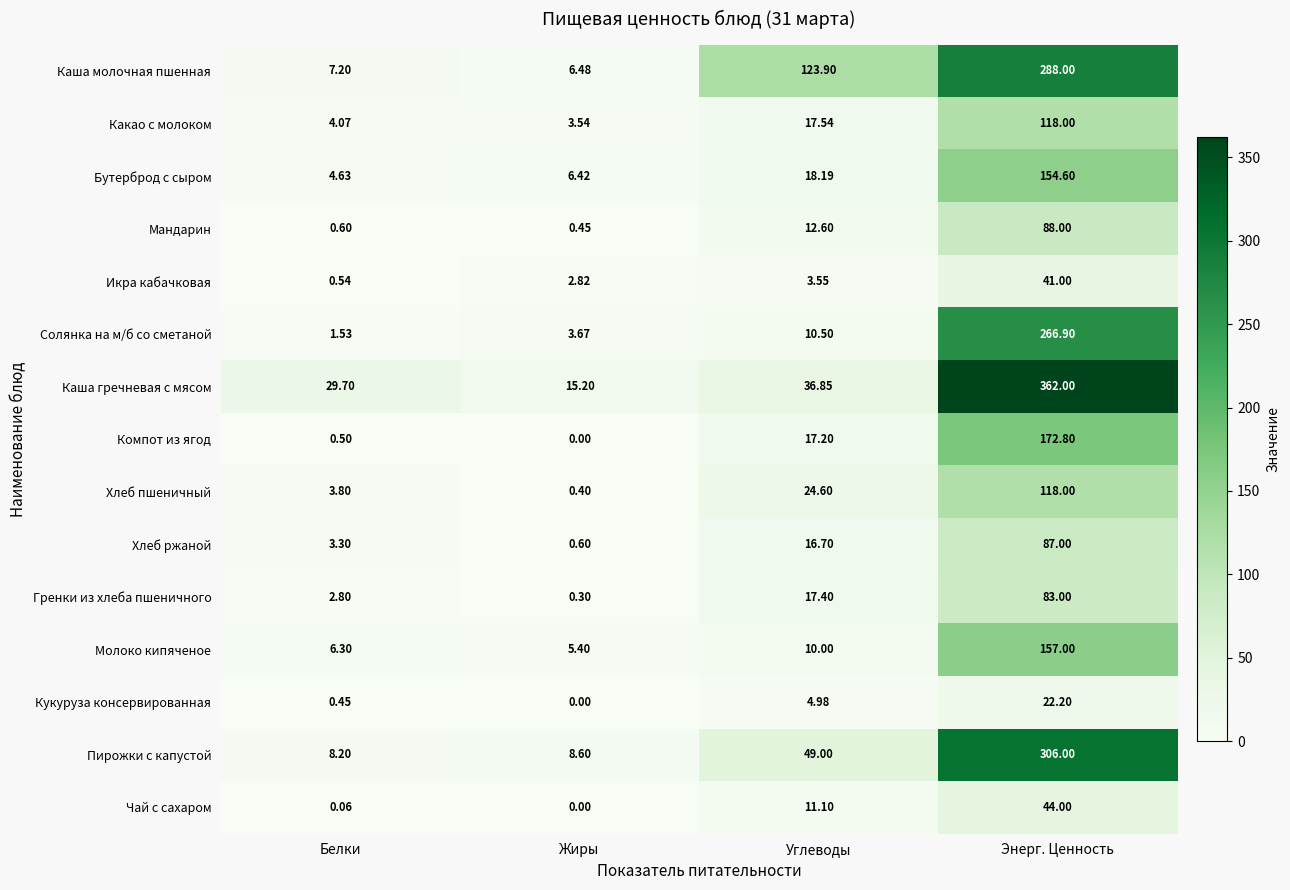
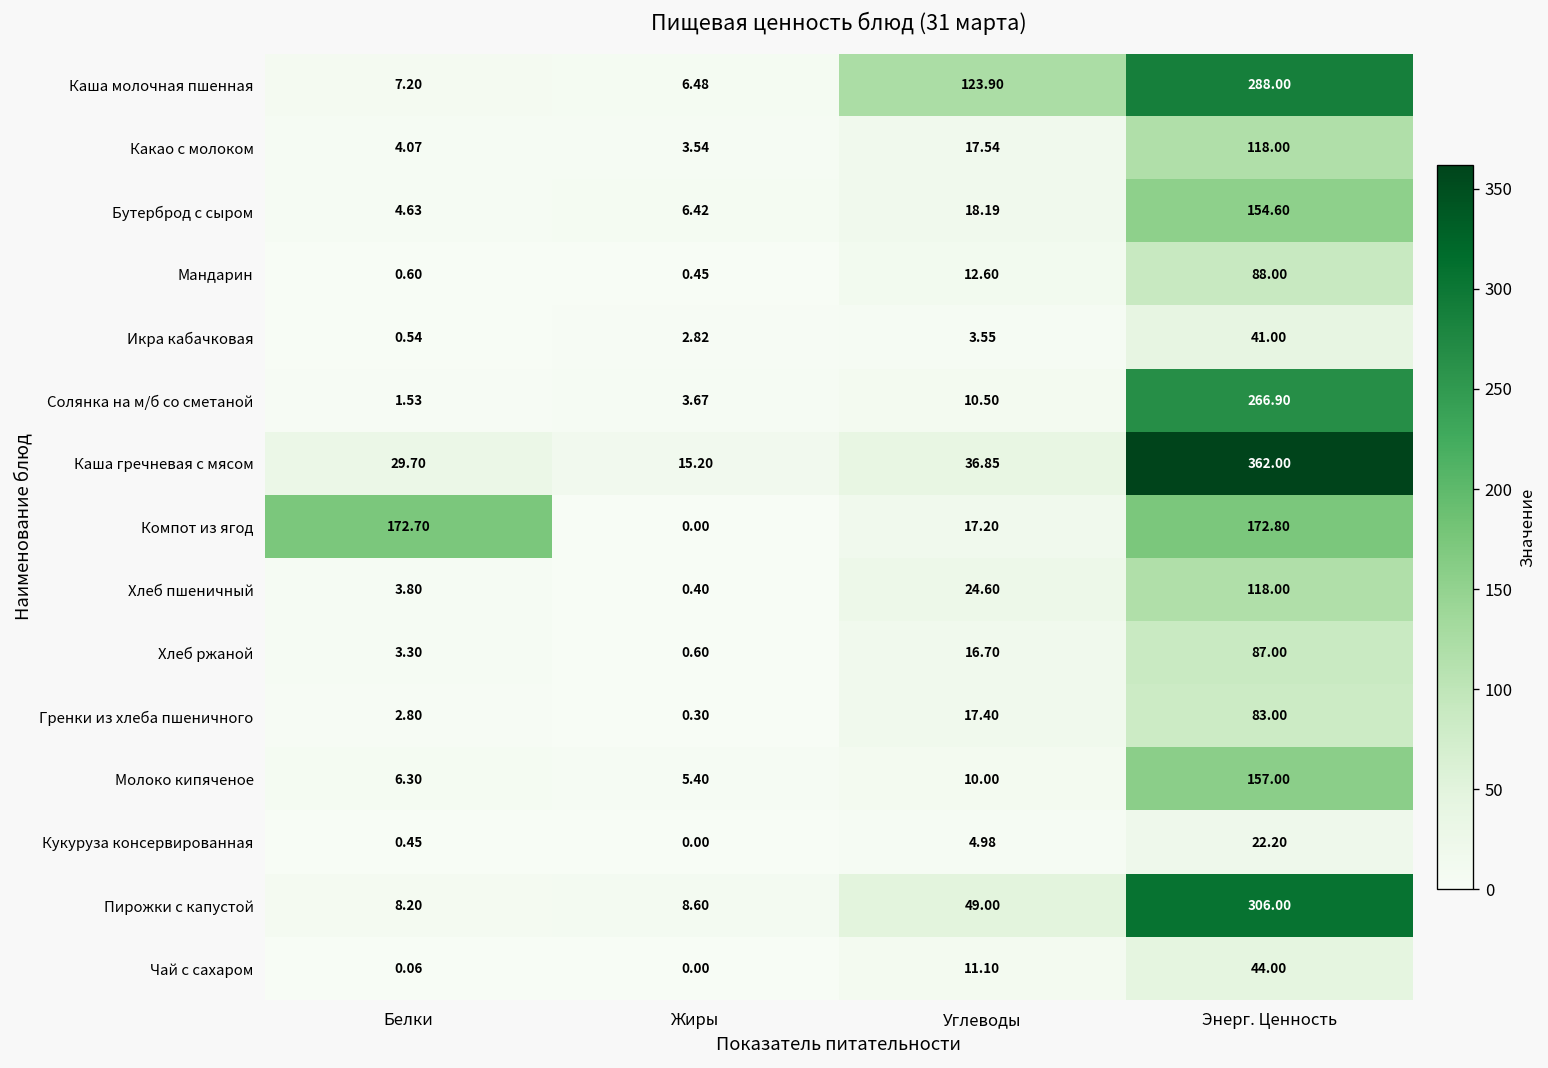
Компот из ягод, Белки: 0.50 -> 172.70
